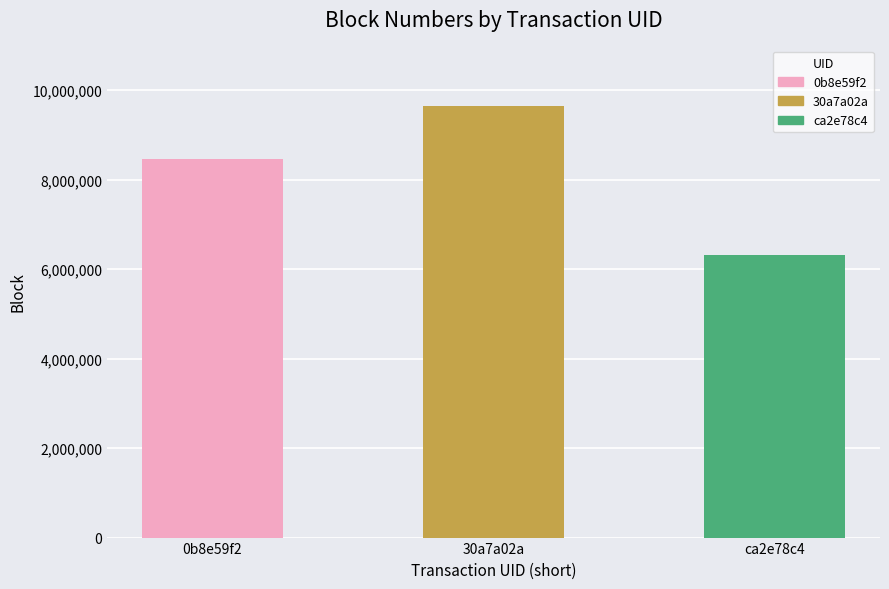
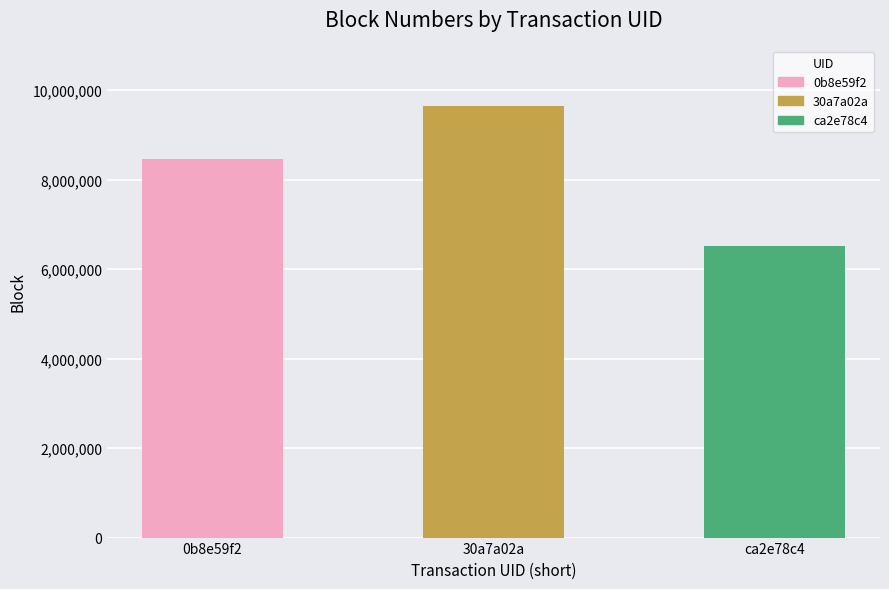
ca2e78c4: 6,300,000 -> 6,500,000
